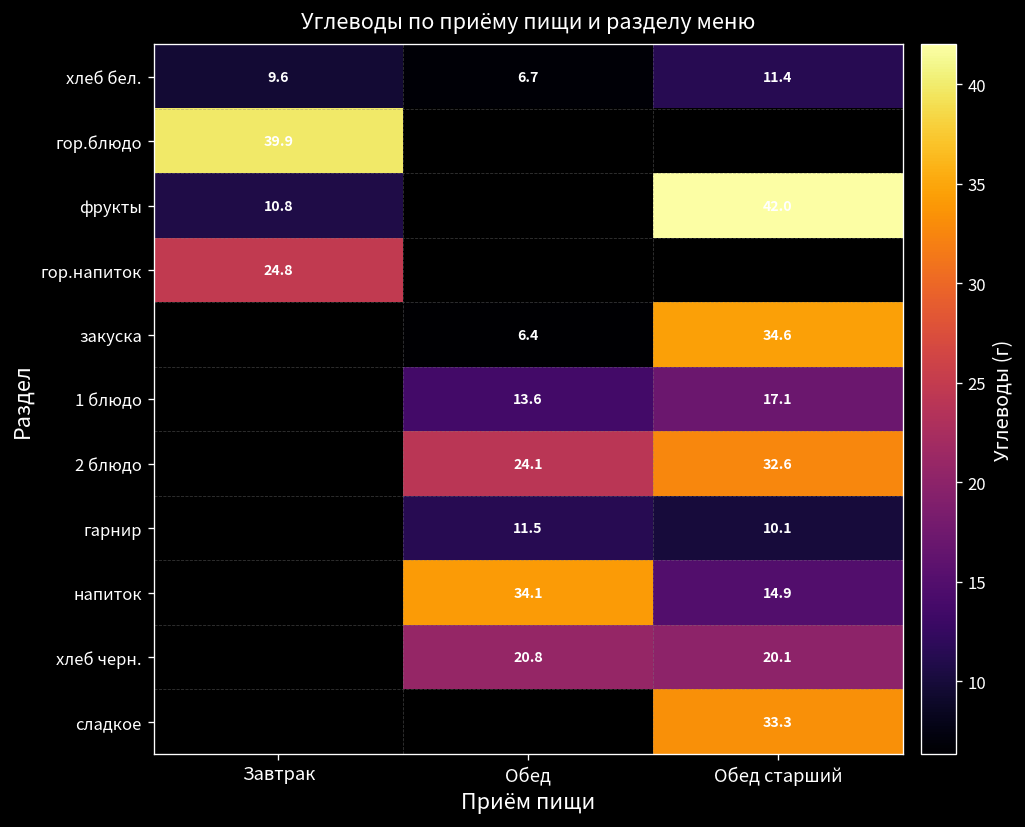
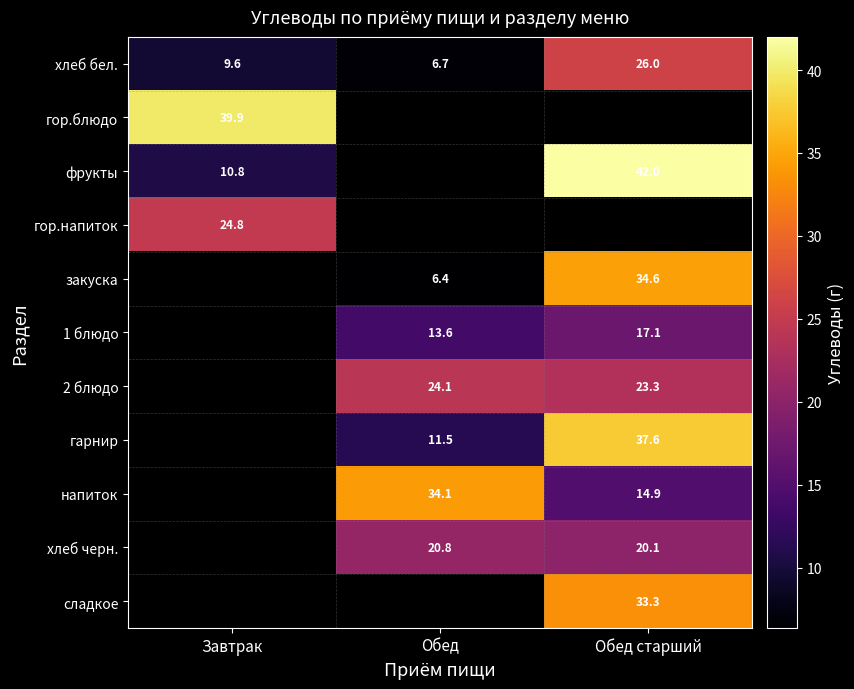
хлеб бел., Обед старший: 11.4 -> 26.0
2 блюдо, Обед старший: 32.6 -> 23.3
гарнир, Обед старший: 10.1 -> 37.6
